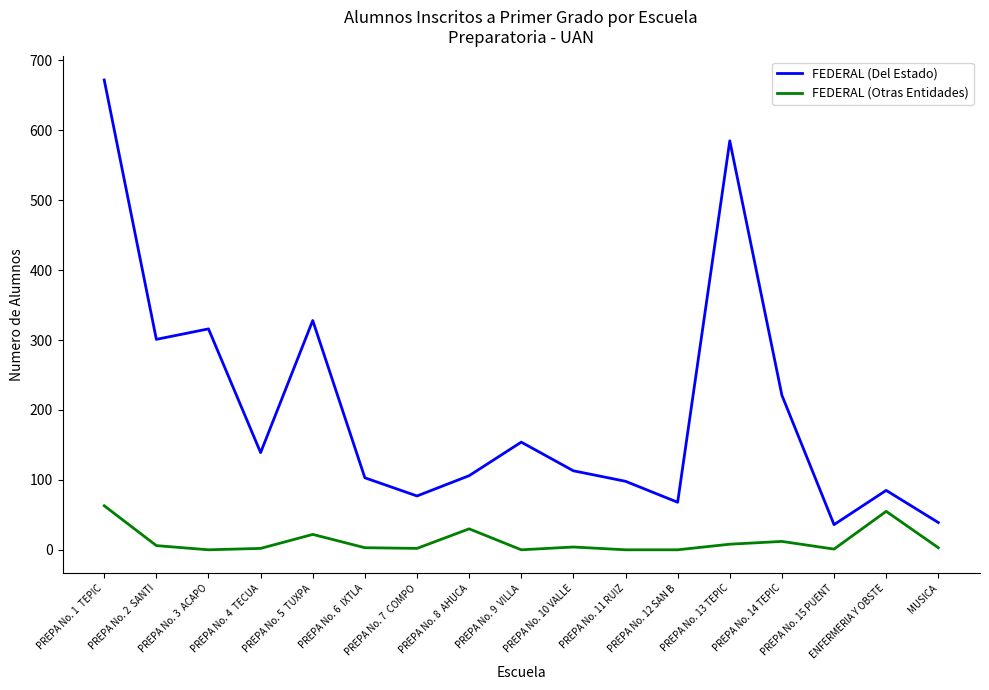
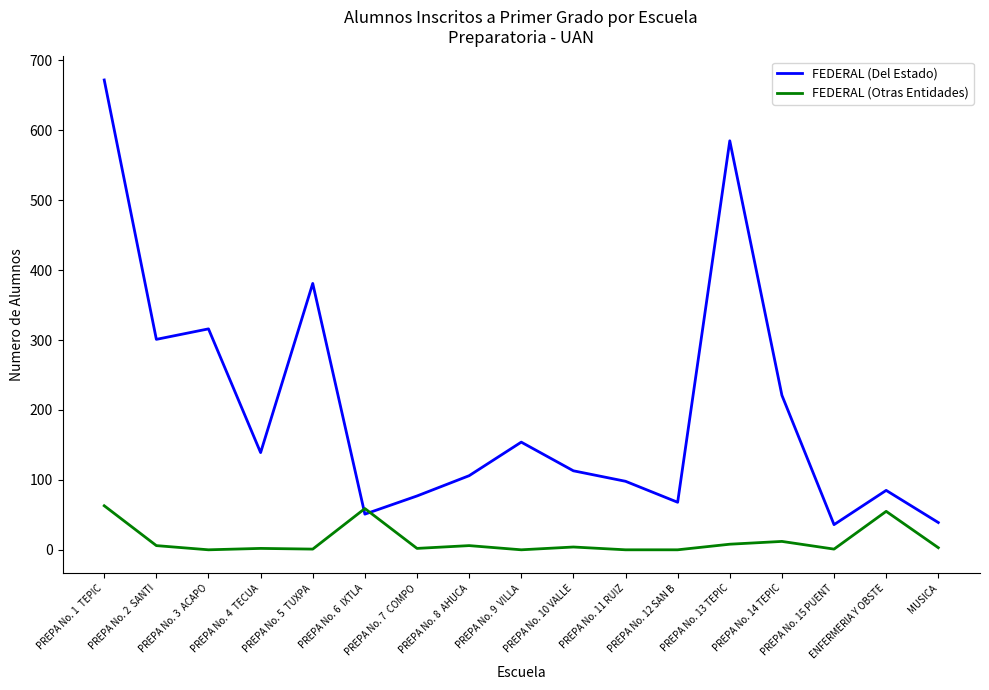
FEDERAL (Del Estado), PREPA No. 5 TUXPA: 330 -> 380
FEDERAL (Otras Entidades), PREPA No. 5 TUXPA: 20 -> 0
FEDERAL (Del Estado), PREPA No. 6 IXTLA: 100 -> 50
FEDERAL (Otras Entidades), PREPA No. 6 IXTLA: 0 -> 60
FEDERAL (Otras Entidades), PREPA No. 8 AHUCA: 30 -> 10
